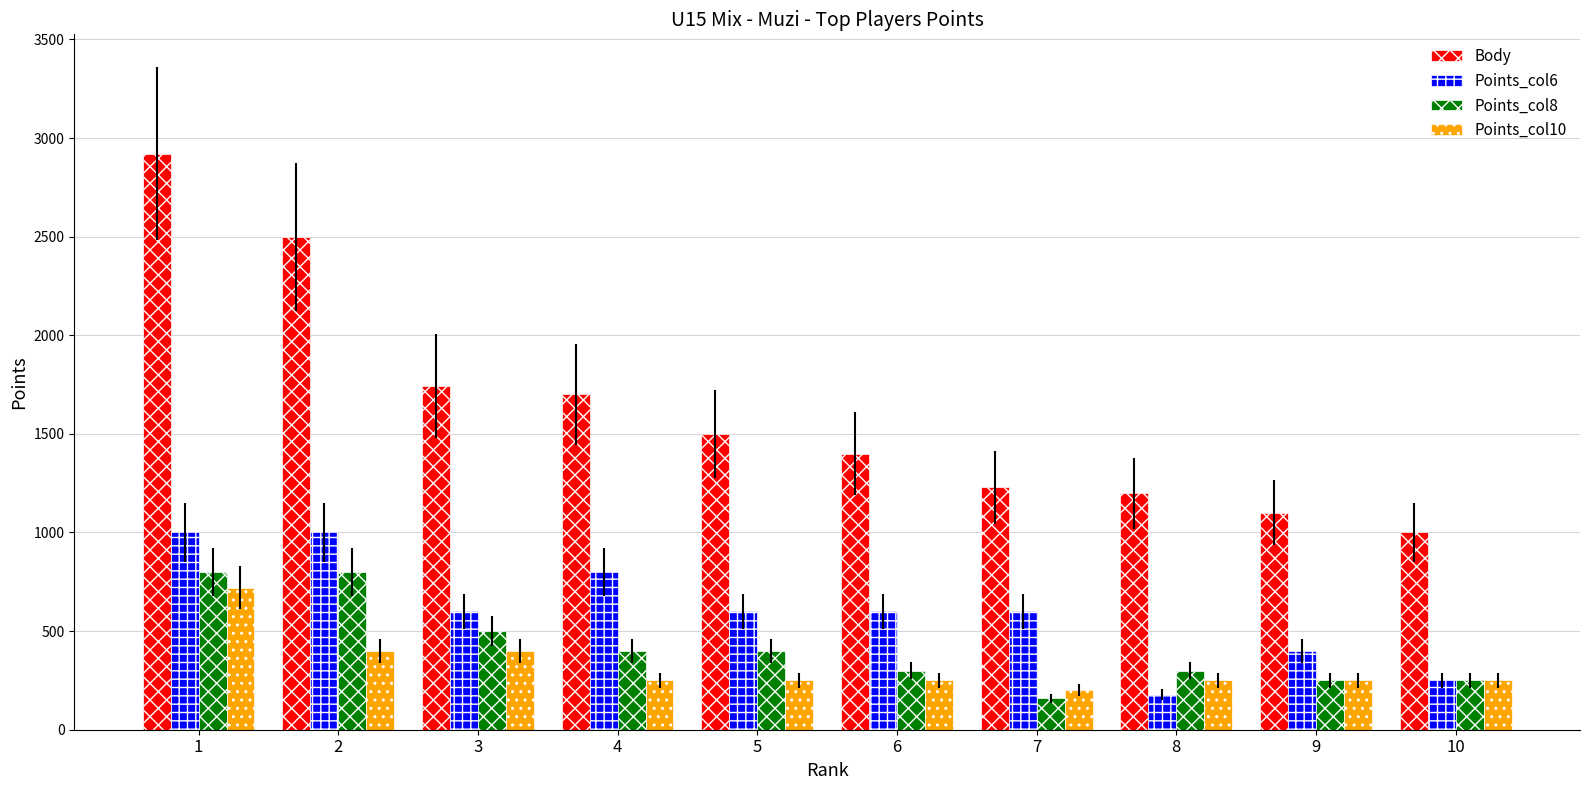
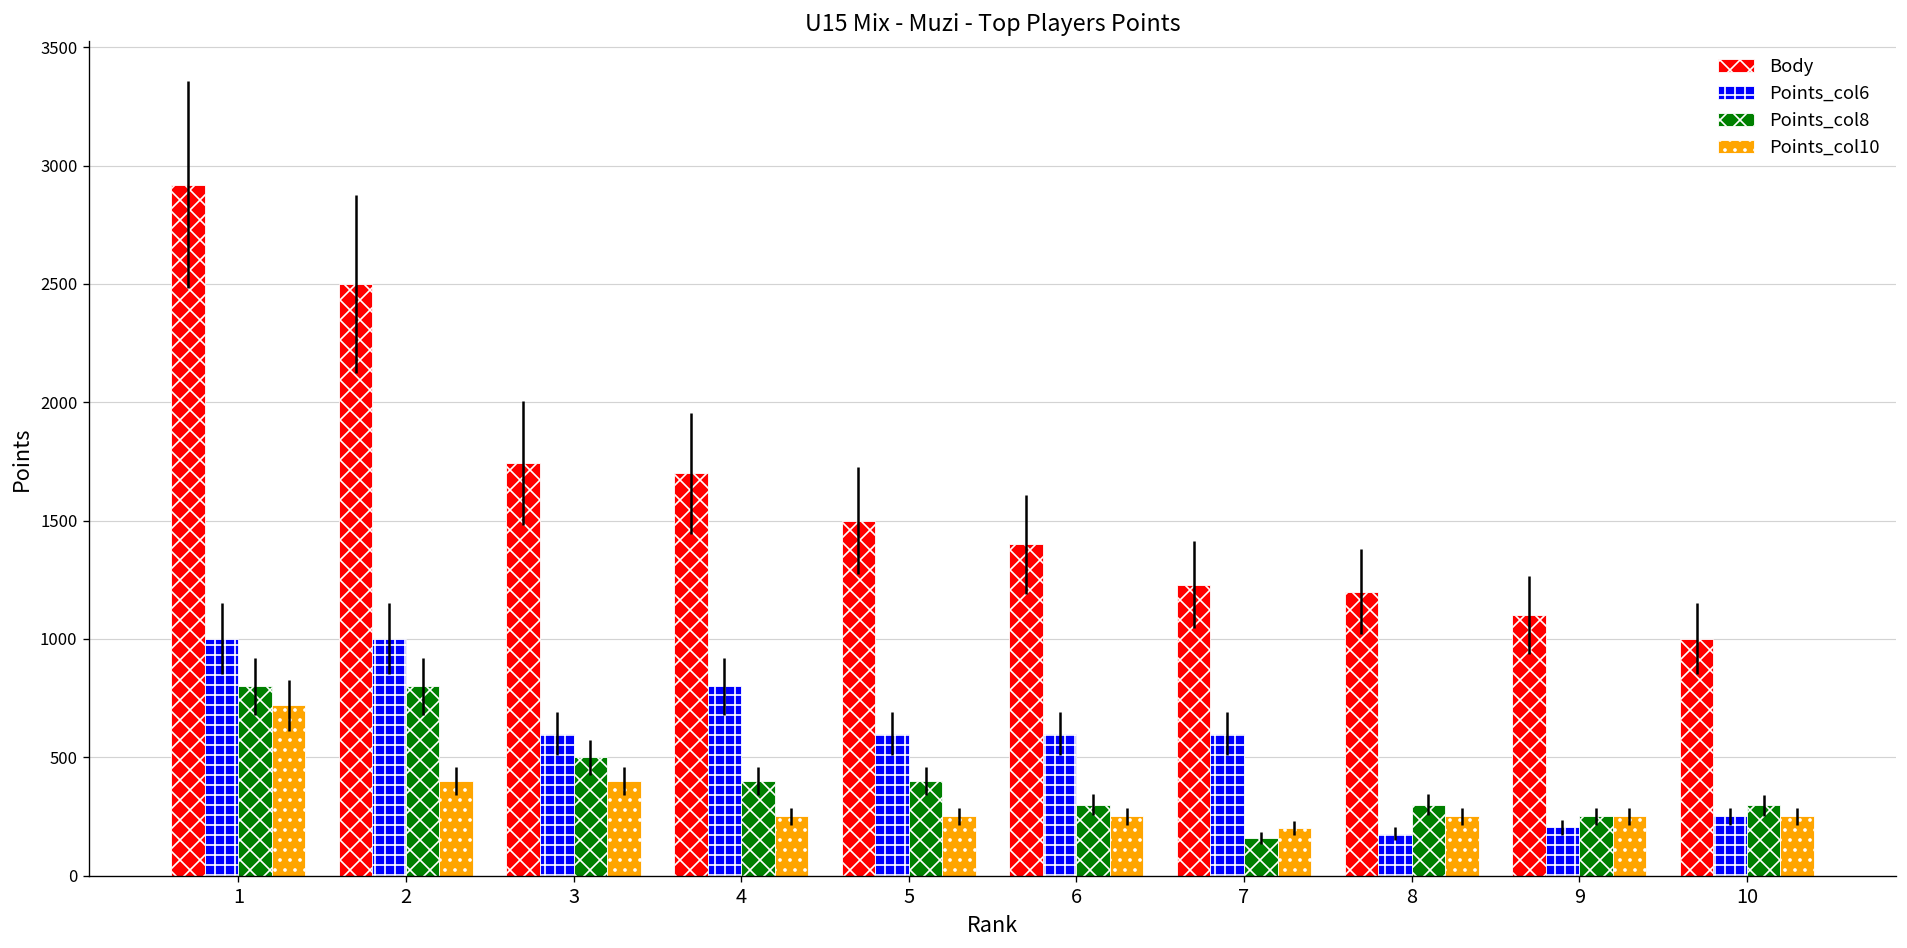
Points_col6, 9: 400 -> 200
Points_col8, 10: 250 -> 300
